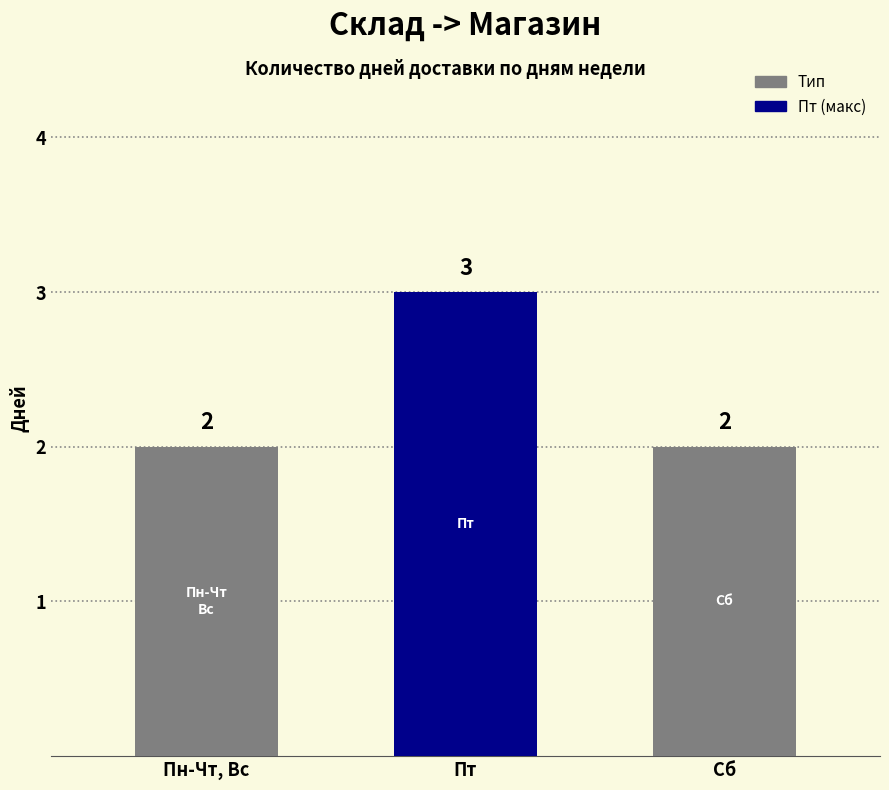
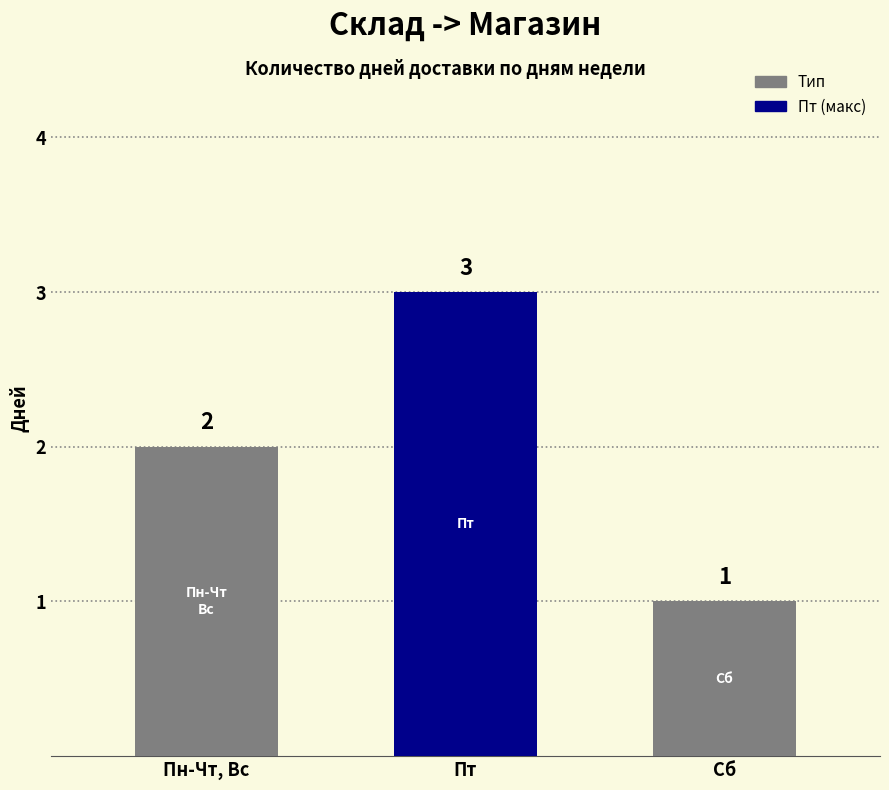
Сб: 2 -> 1
